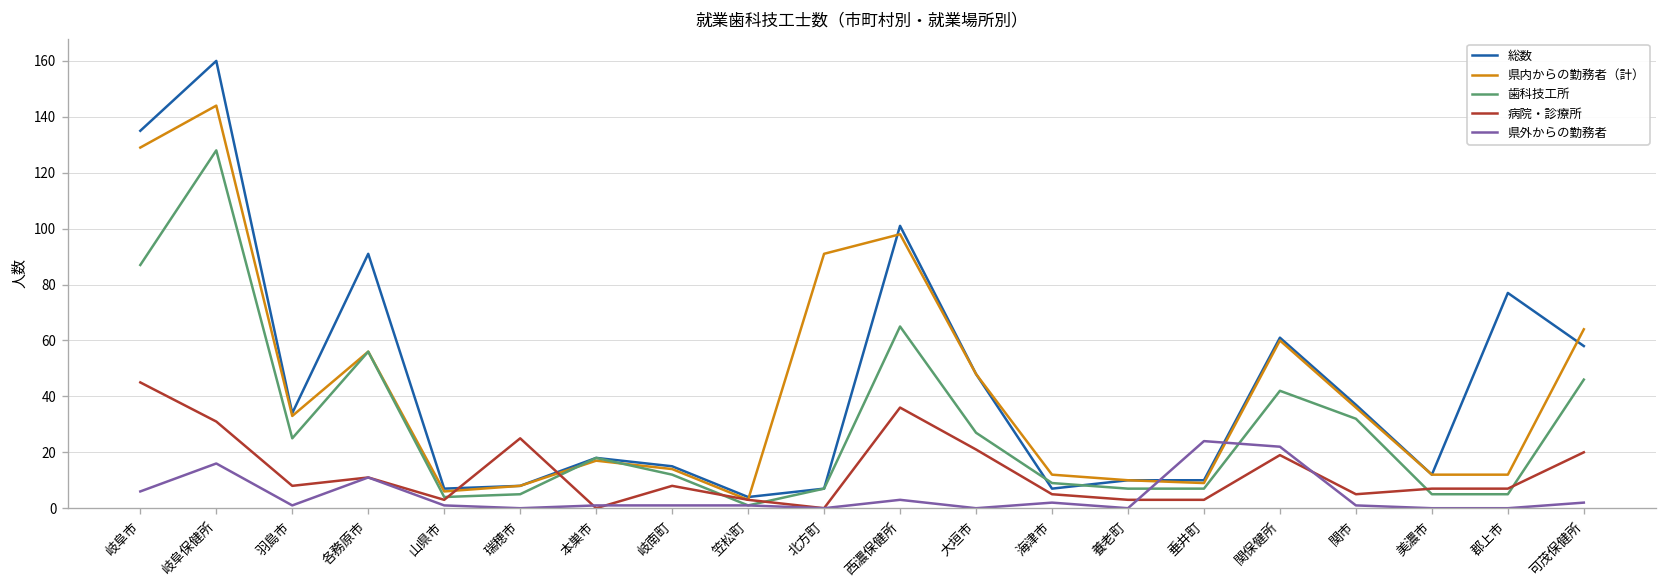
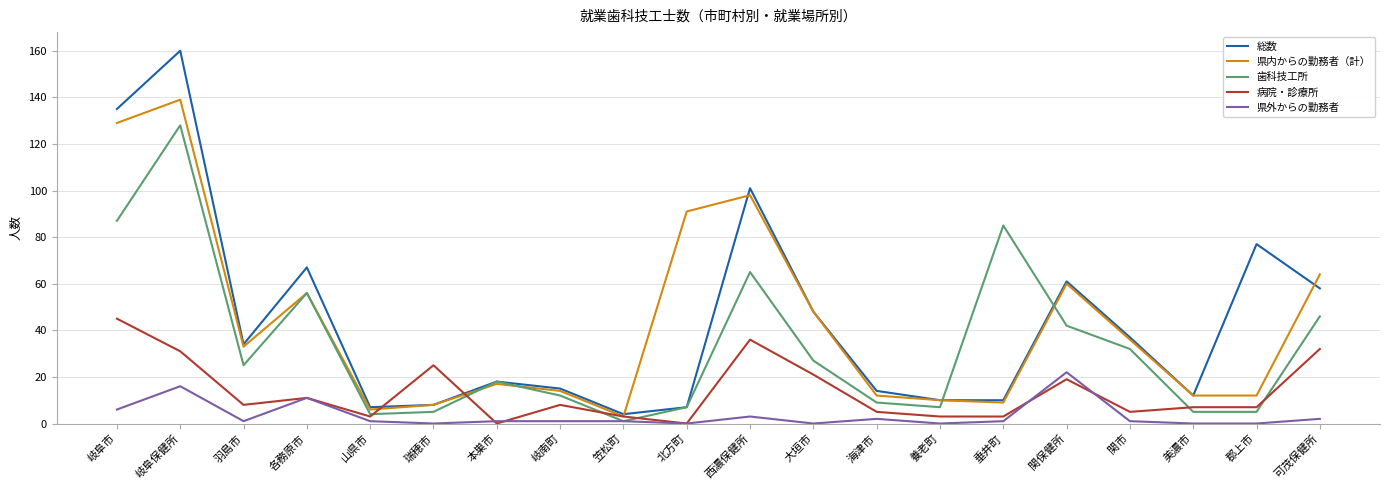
県内からの勤務者（計）, 岐阜保健所: 144 -> 139
総数, 各務原市: 91 -> 67
総数, 海津市: 7 -> 14
歯科技工所, 垂井町: 7 -> 85
県外からの勤務者, 垂井町: 24 -> 1
病院・診療所, 可茂保健所: 20 -> 32
